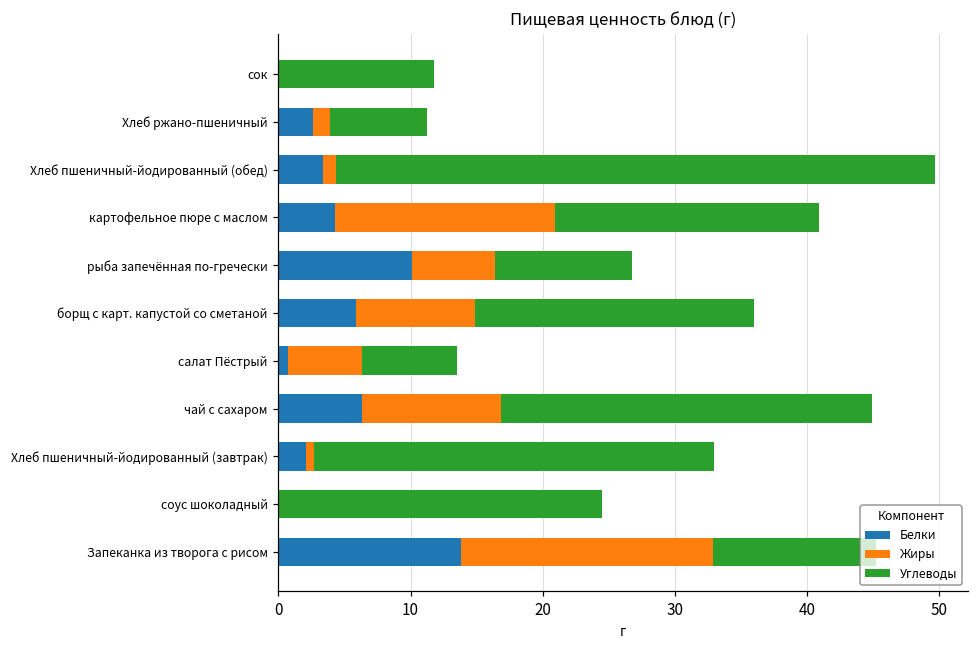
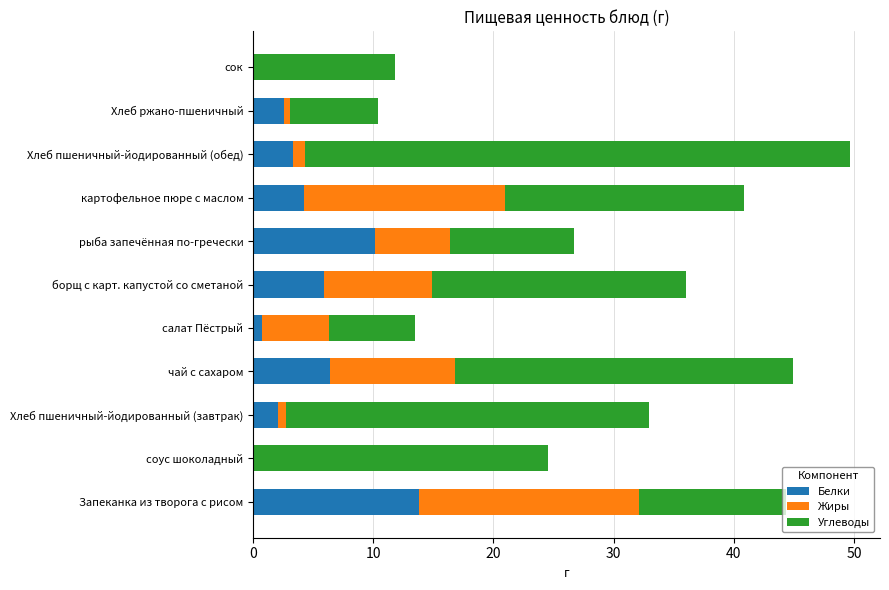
Жиры, Хлеб ржано-пшеничный: 1.3 -> 0.5
Жиры, Запеканка из творога с рисом: 19.1 -> 18.3
